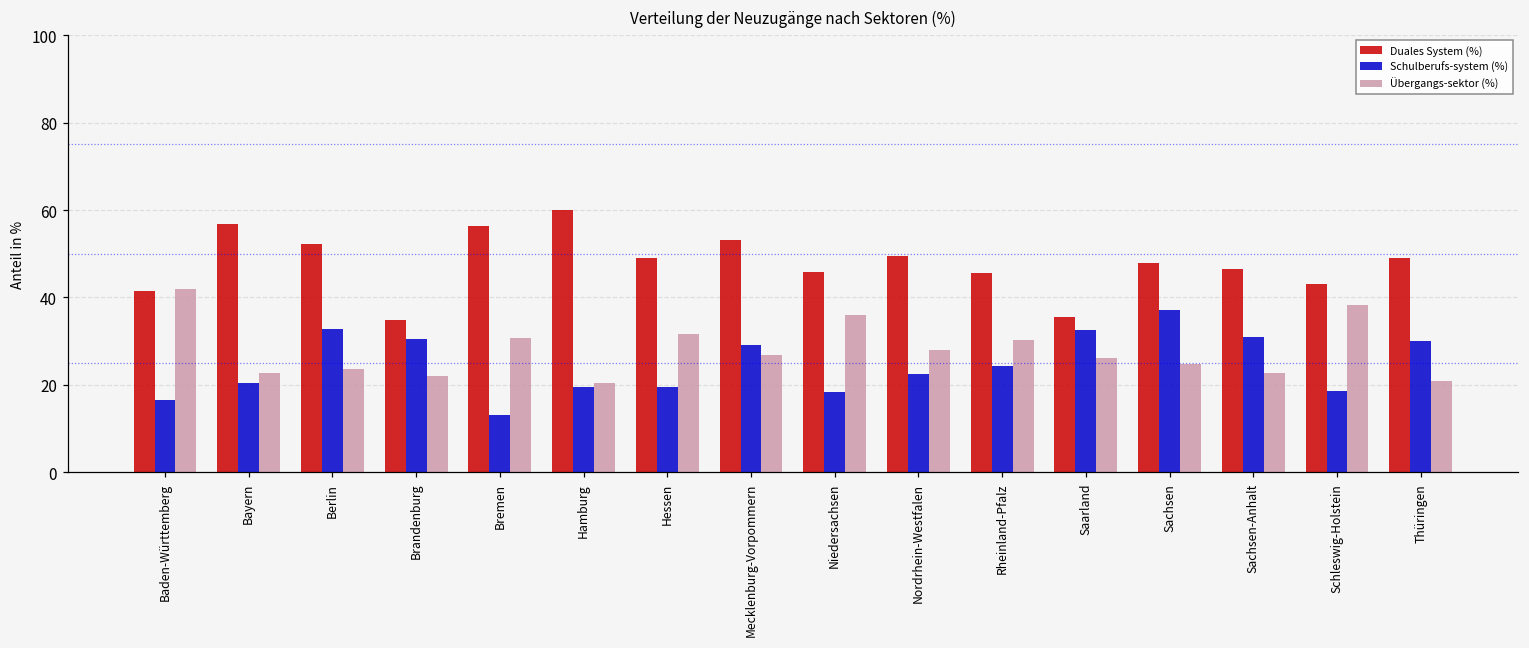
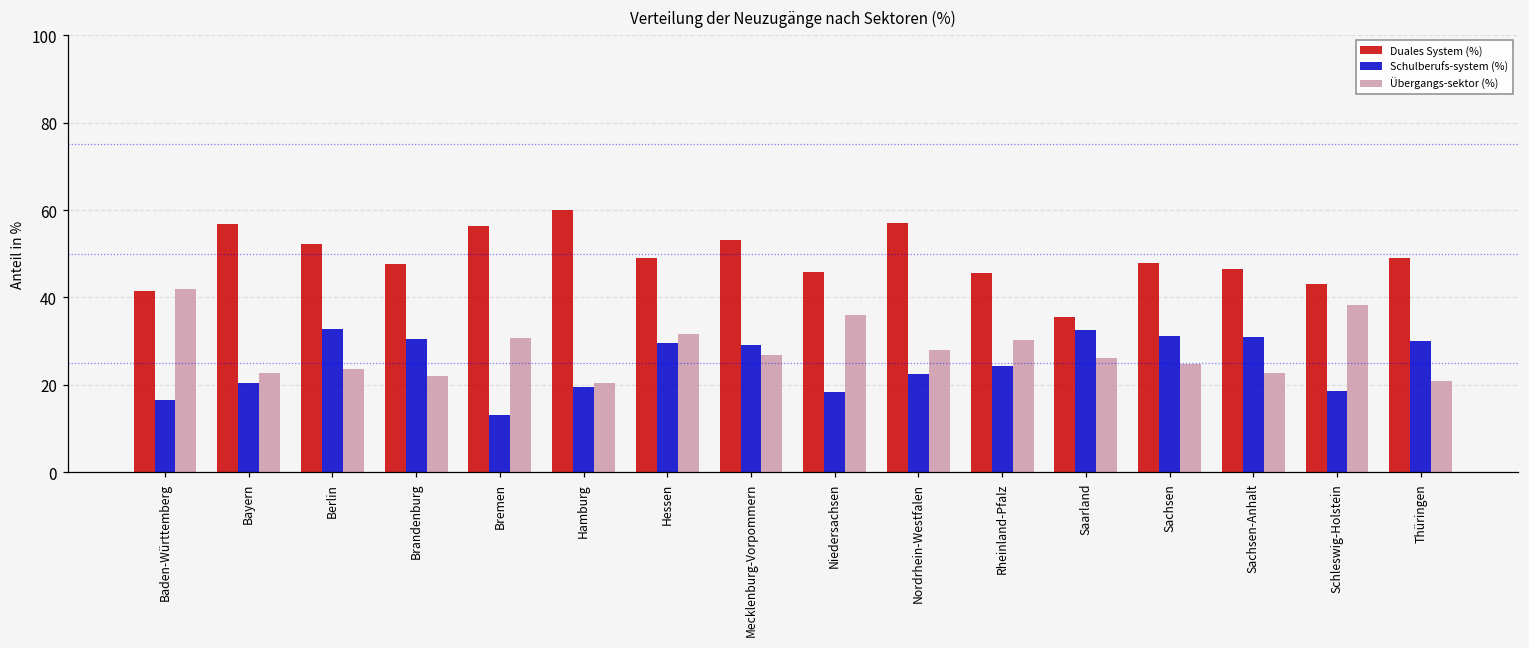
Duales System (%), Brandenburg: 35 -> 48
Schulberufs-system (%), Hessen: 19 -> 30
Duales System (%), Nordrhein-Westfalen: 50 -> 57
Schulberufs-system (%), Sachsen: 37 -> 31
